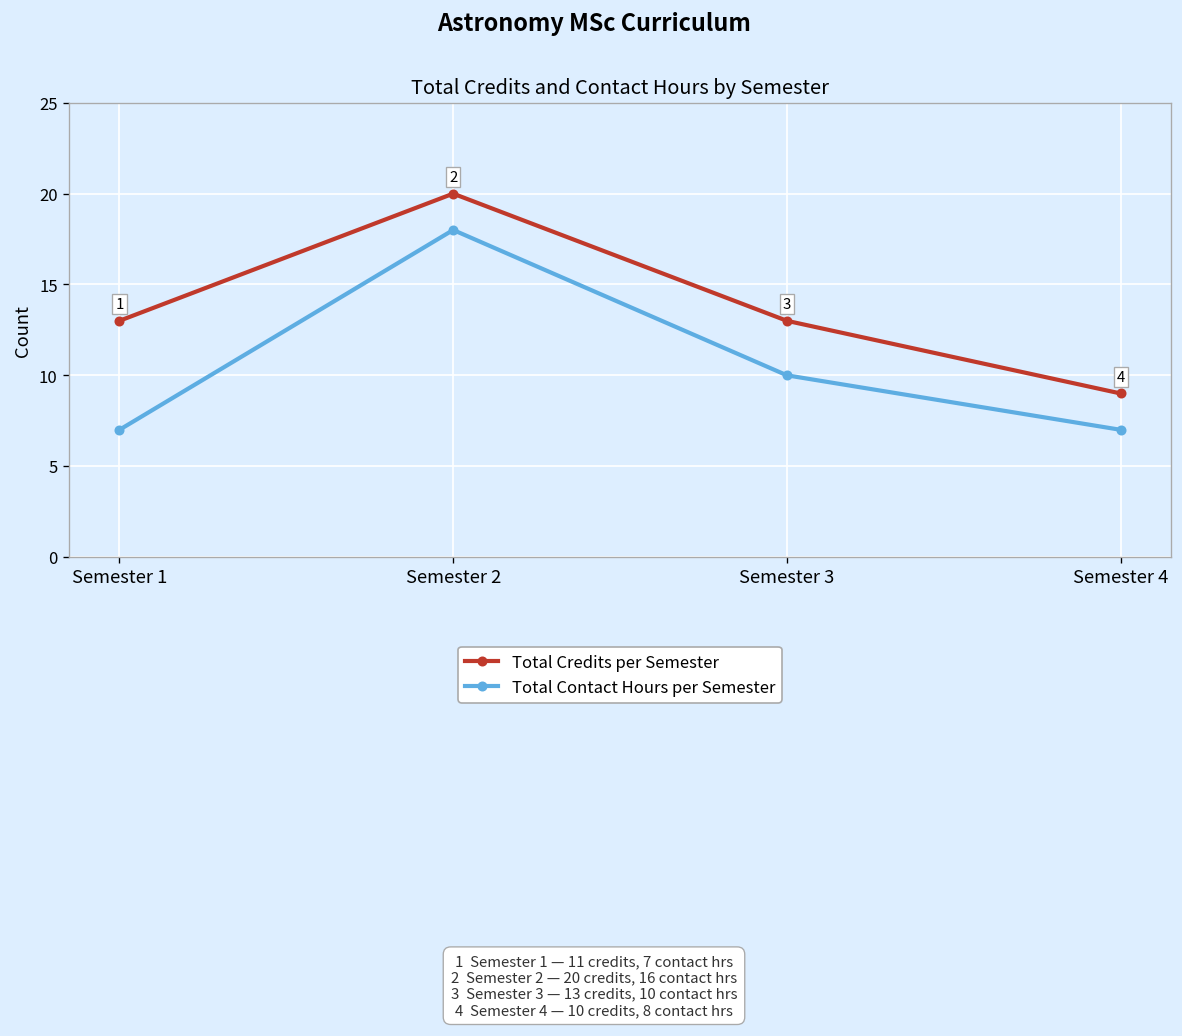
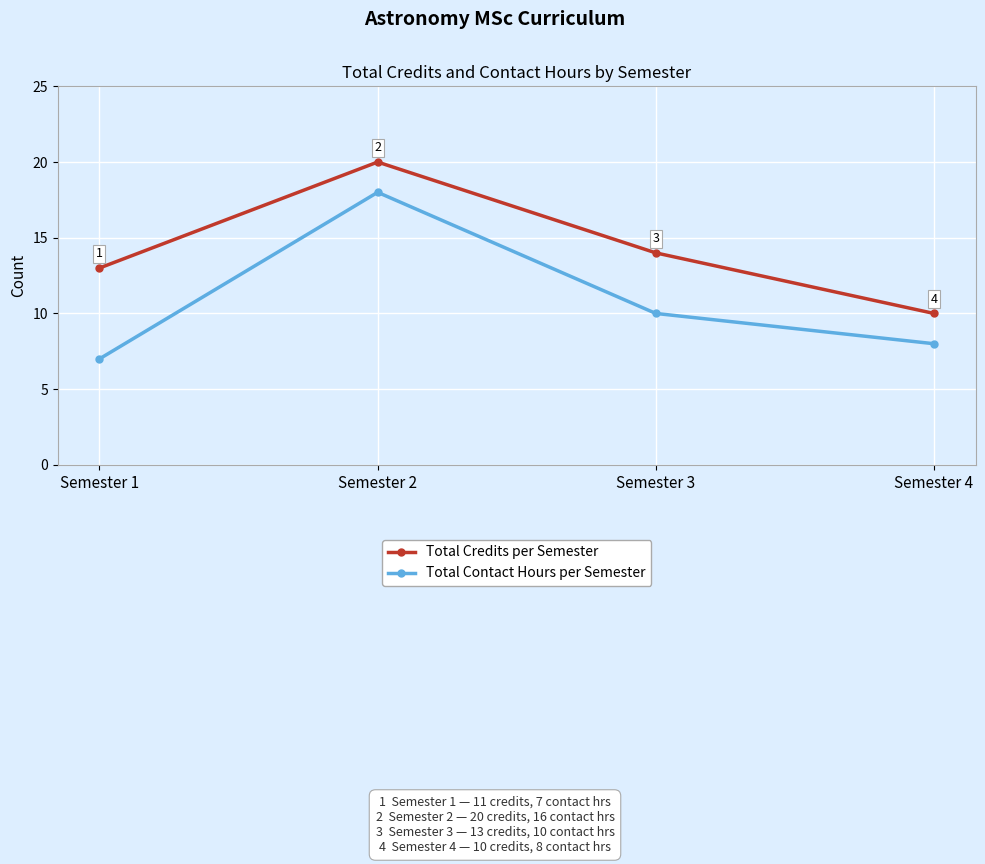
Total Credits per Semester, Semester 3: 13 -> 14
Total Credits per Semester, Semester 4: 9 -> 10
Total Contact Hours per Semester, Semester 4: 7 -> 8
